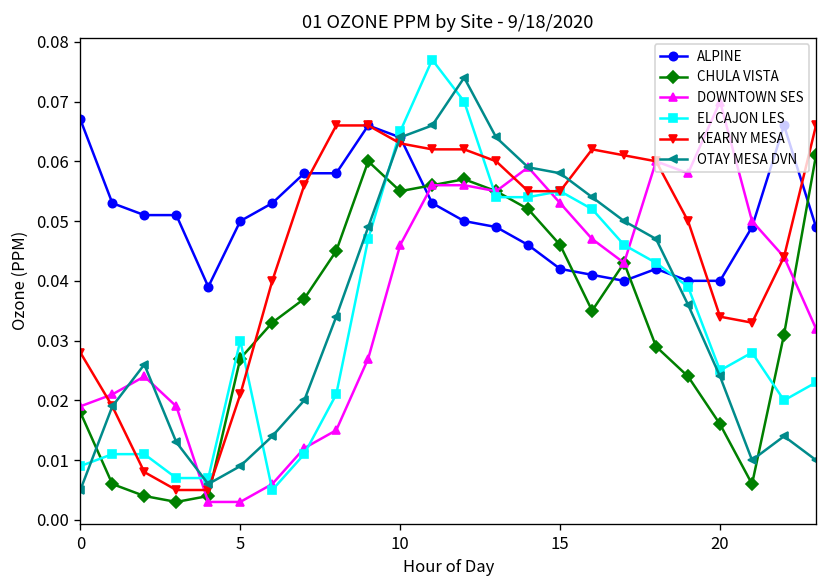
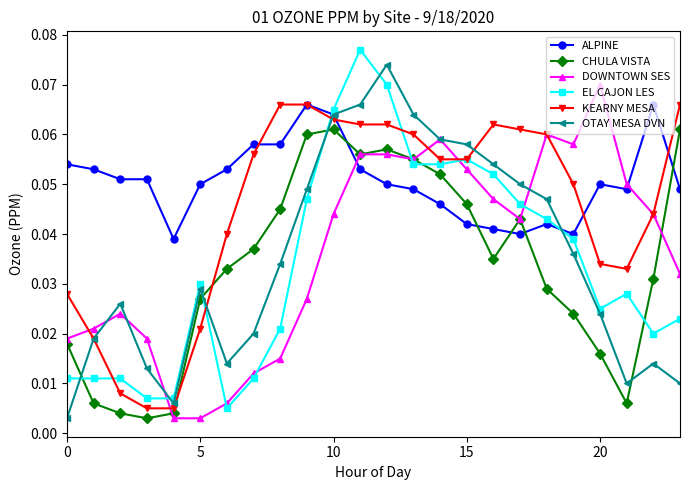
ALPINE, 0: 0.067 -> 0.054
EL CAJON LES, 0: 0.009 -> 0.011
OTAY MESA DVN, 0: 0.005 -> 0.003
OTAY MESA DVN, 5: 0.009 -> 0.029
CHULA VISTA, 10: 0.055 -> 0.061
DOWNTOWN SES, 10: 0.046 -> 0.044
ALPINE, 20: 0.04 -> 0.05
